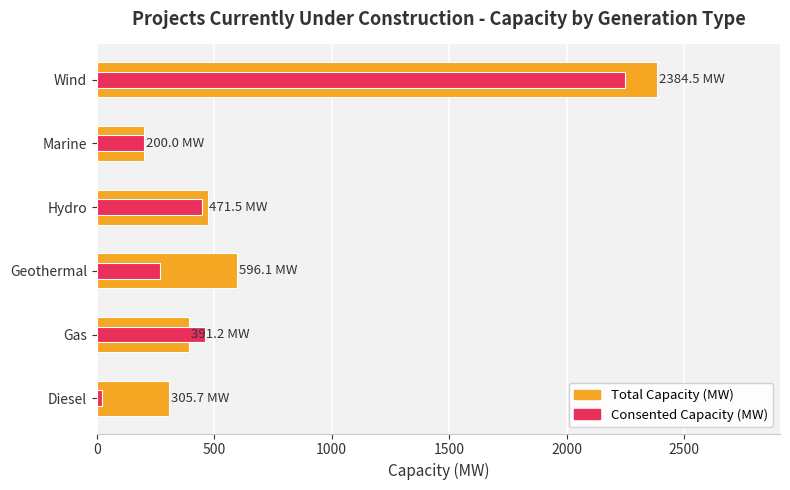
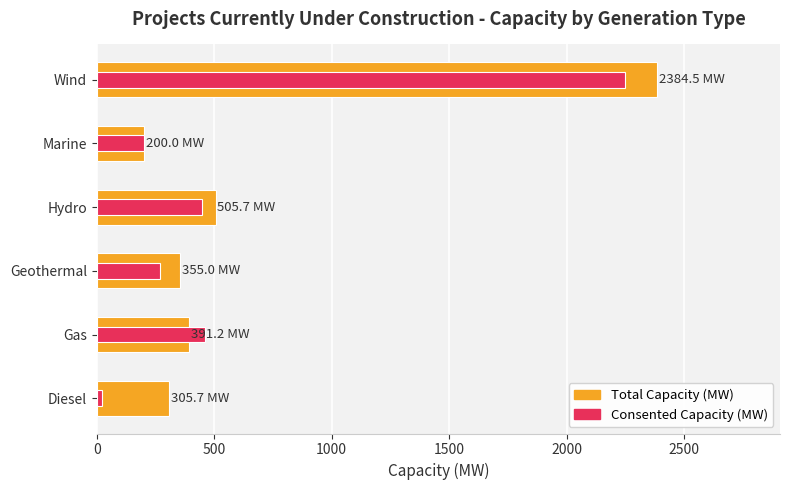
Total Capacity (MW), Hydro: 471.5 -> 505.7
Total Capacity (MW), Geothermal: 596.1 -> 355.0
